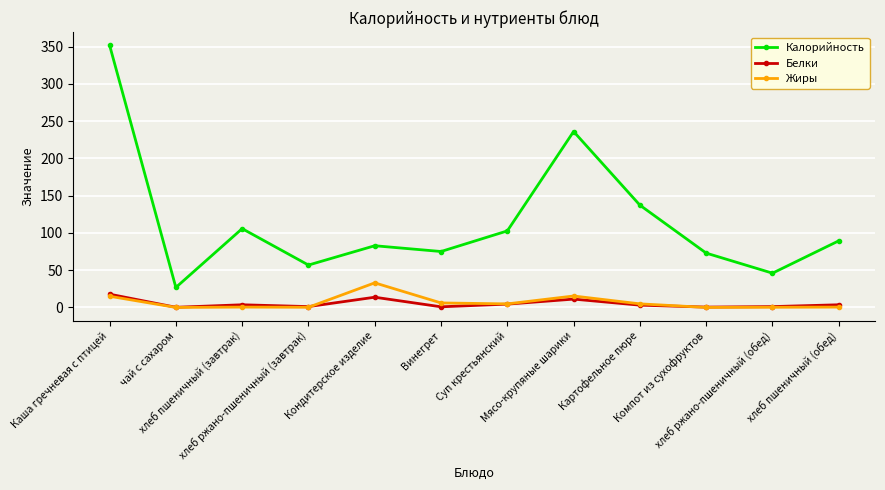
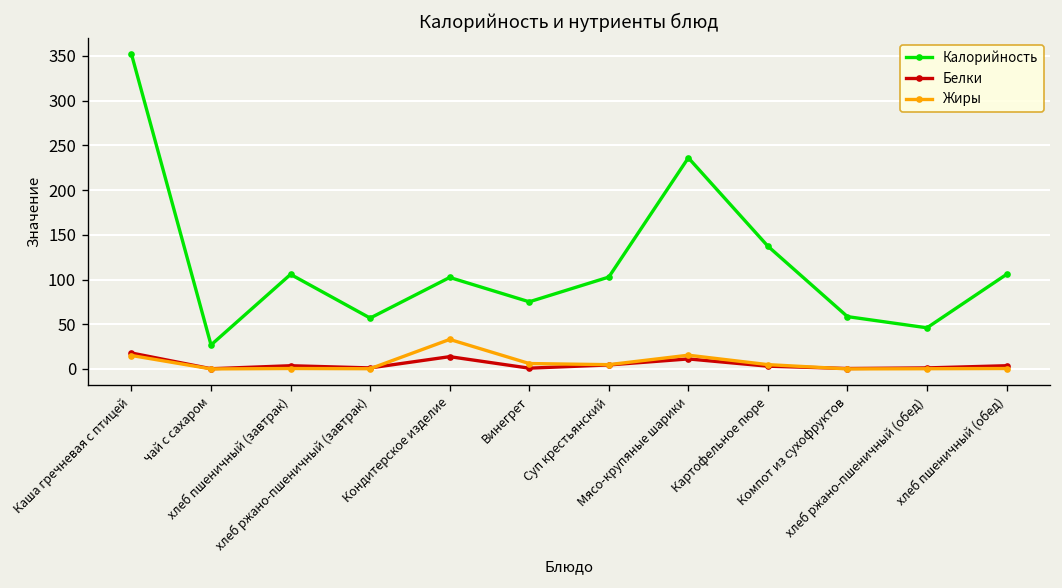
Калорийность, Кондитерское изделие: 80 -> 100
Калорийность, Компот из сухофруктов: 70 -> 60
Калорийность, хлеб пшеничный (обед): 90 -> 110
